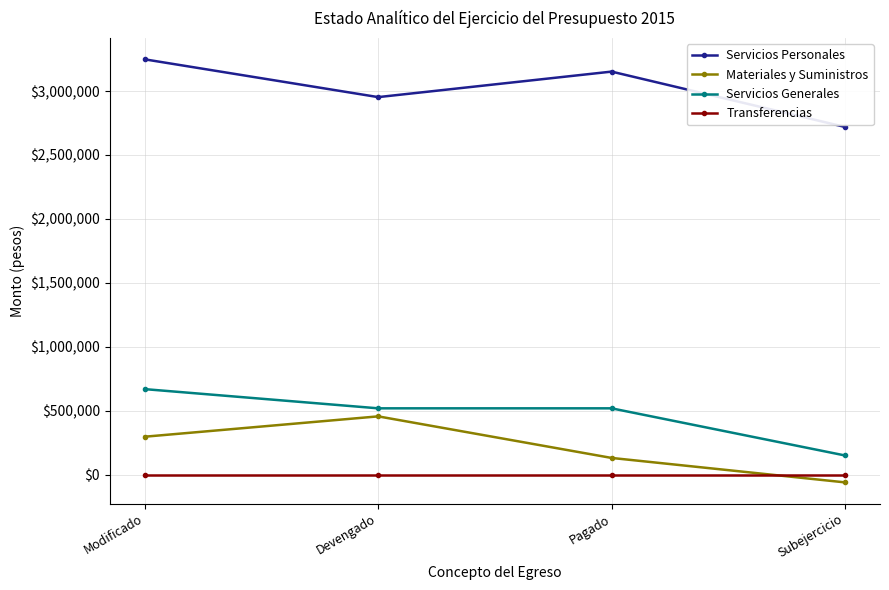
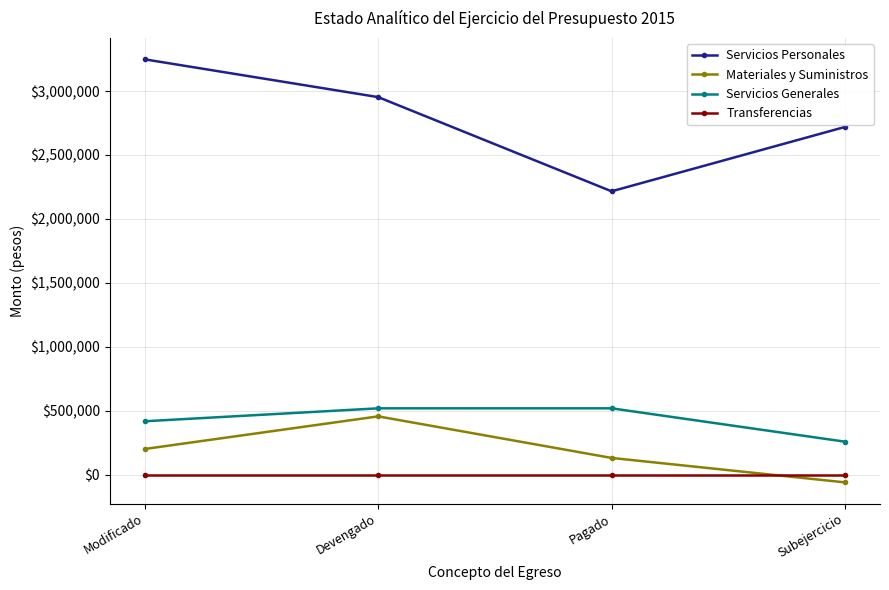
Materiales y Suministros, Modificado: $300,000 -> $200,000
Servicios Generales, Modificado: $670,000 -> $420,000
Servicios Personales, Pagado: $3,150,000 -> $2,220,000
Servicios Generales, Subejercicio: $150,000 -> $260,000
